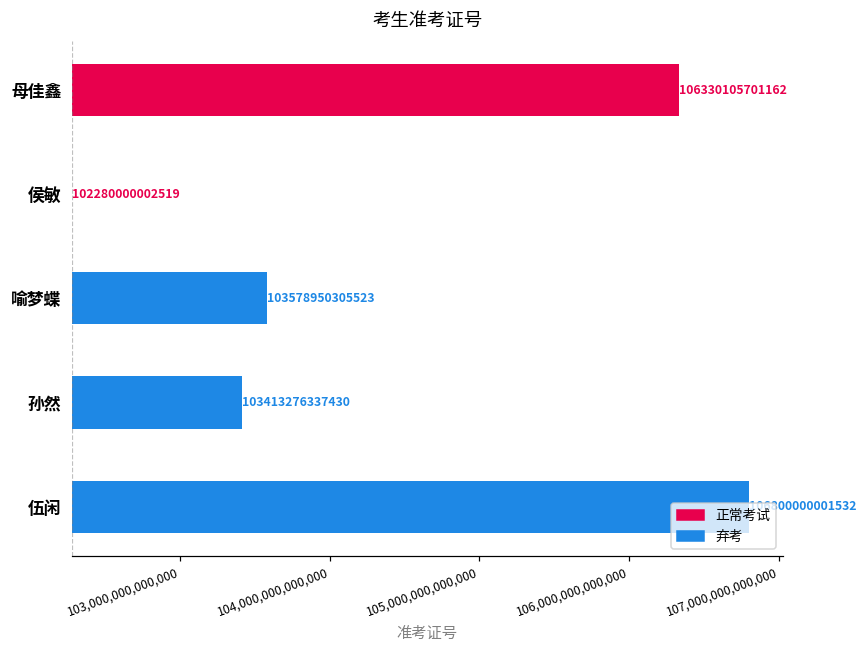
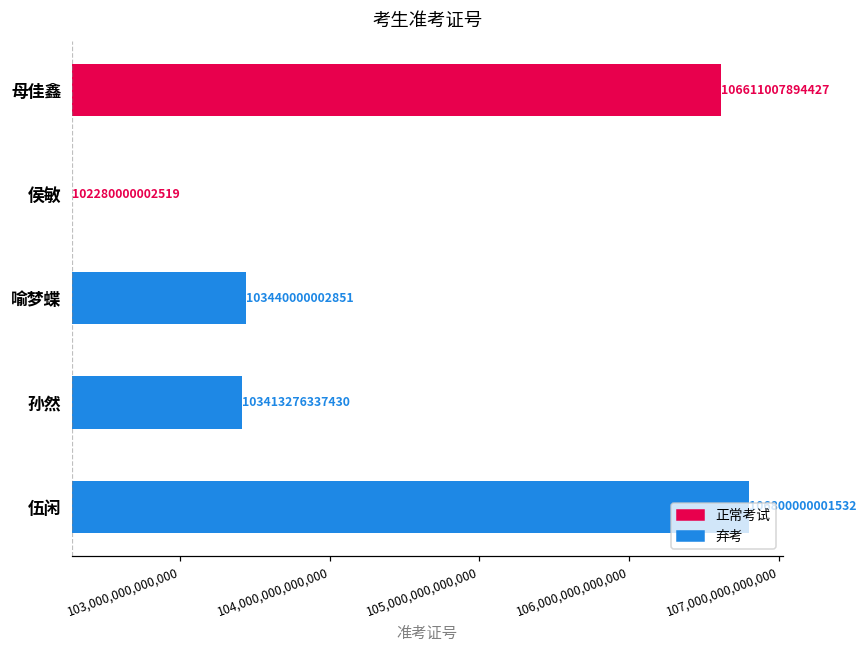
母佳鑫: 106330105701162 -> 106611007894427
喻梦蝶: 103578950305523 -> 103440000002851
